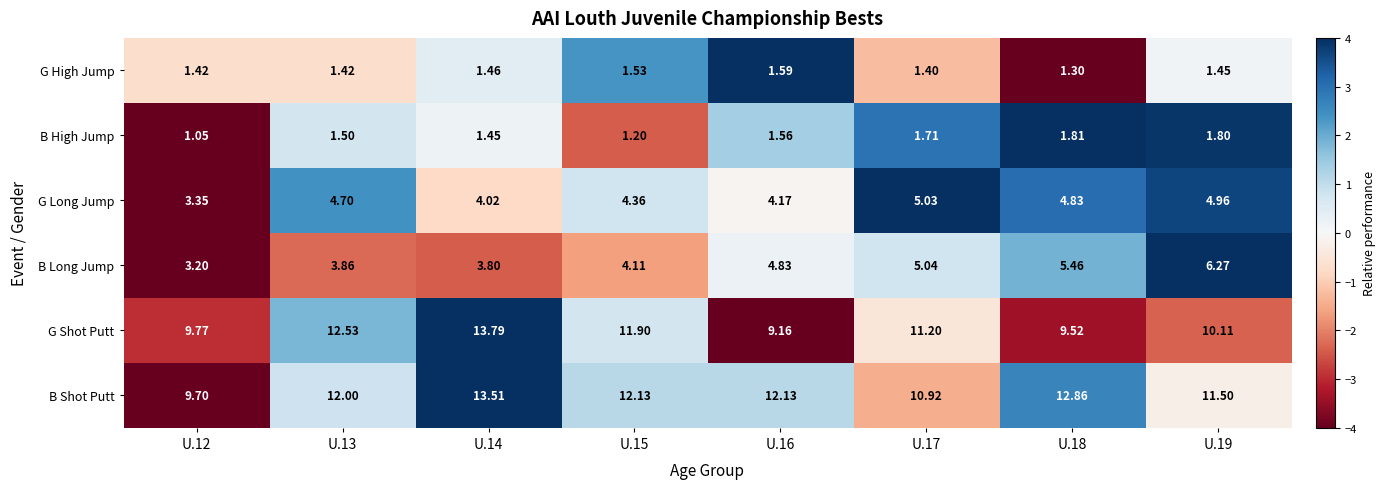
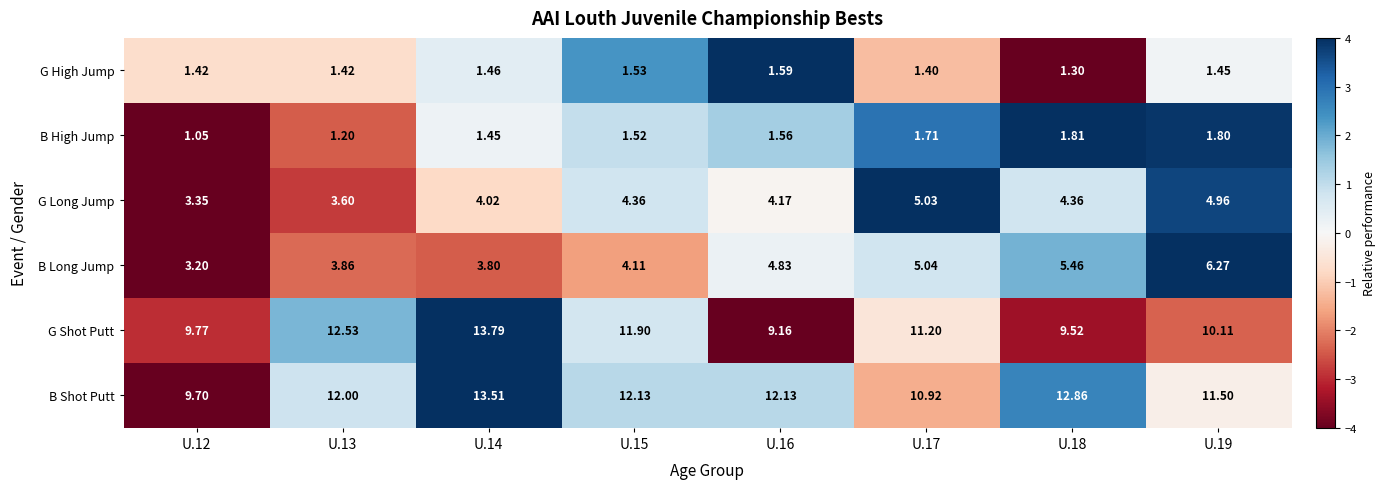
B High Jump, U.13: 1.50 -> 1.20
B High Jump, U.15: 1.20 -> 1.52
G Long Jump, U.13: 4.70 -> 3.60
G Long Jump, U.18: 4.83 -> 4.36
